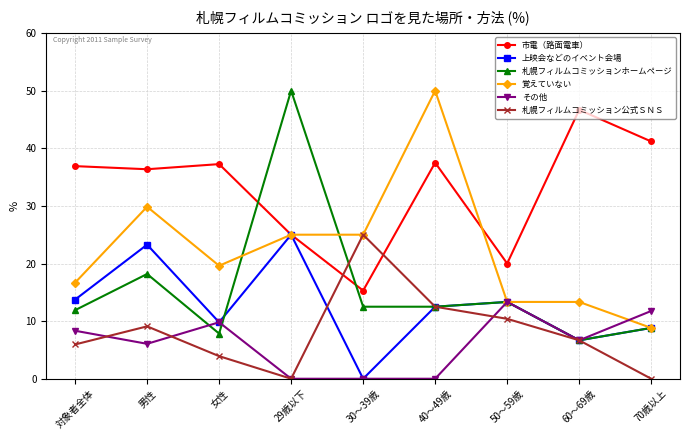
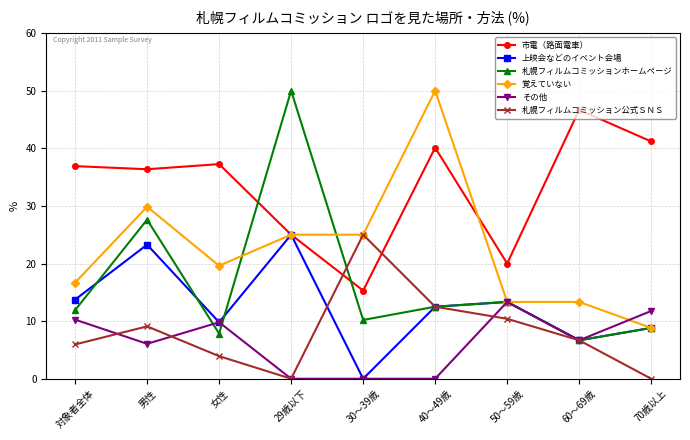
その他, 対象者全体: 8 -> 10
札幌フィルムコミッションホームページ, 男性: 18 -> 28
札幌フィルムコミッションホームページ, 30～39歳: 13 -> 10
市電（路面電車）, 40～49歳: 38 -> 40
